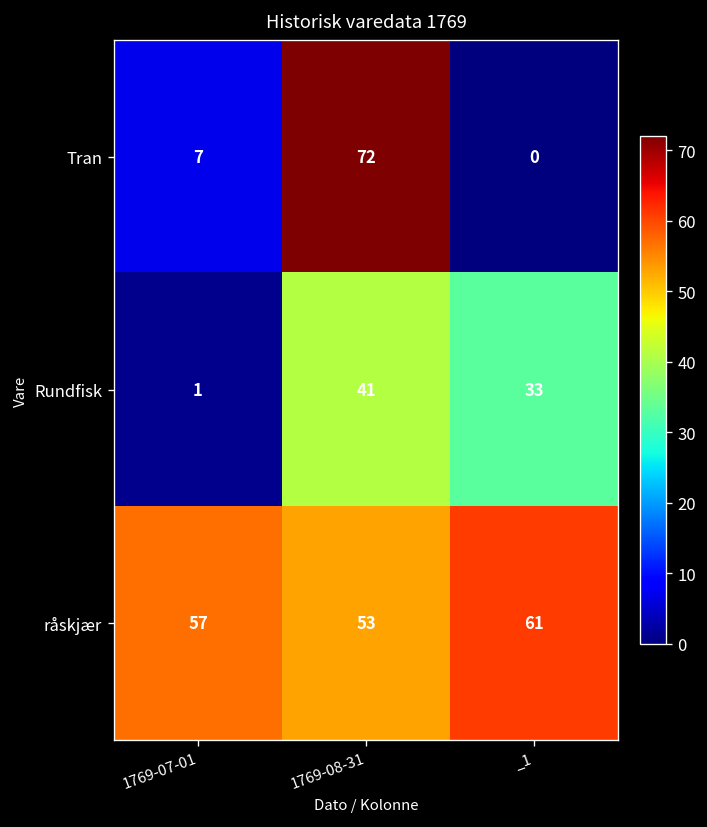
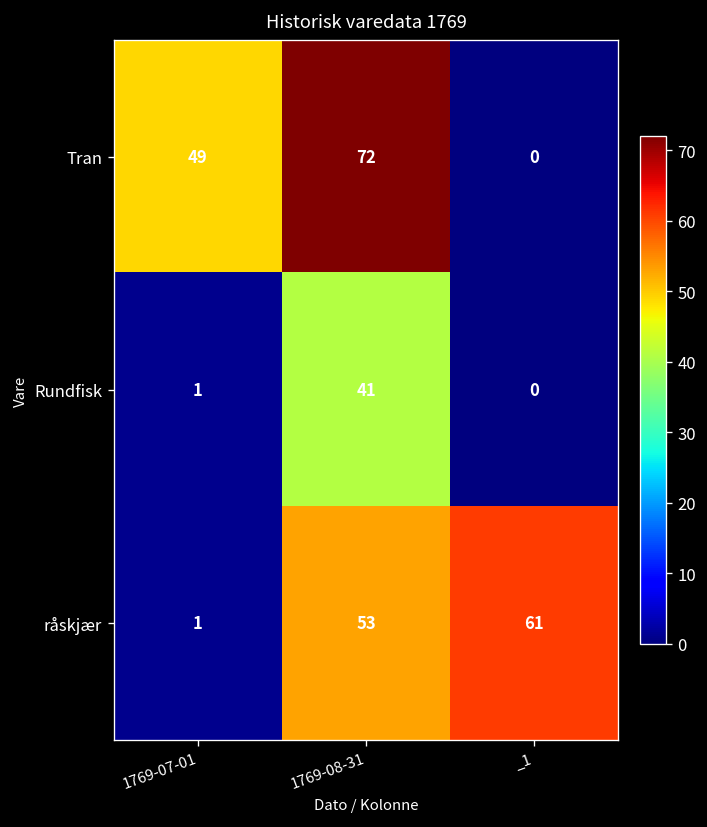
Tran, 1769-07-01: 7 -> 49
Rundfisk, _1: 33 -> 0
råskjær, 1769-07-01: 57 -> 1
